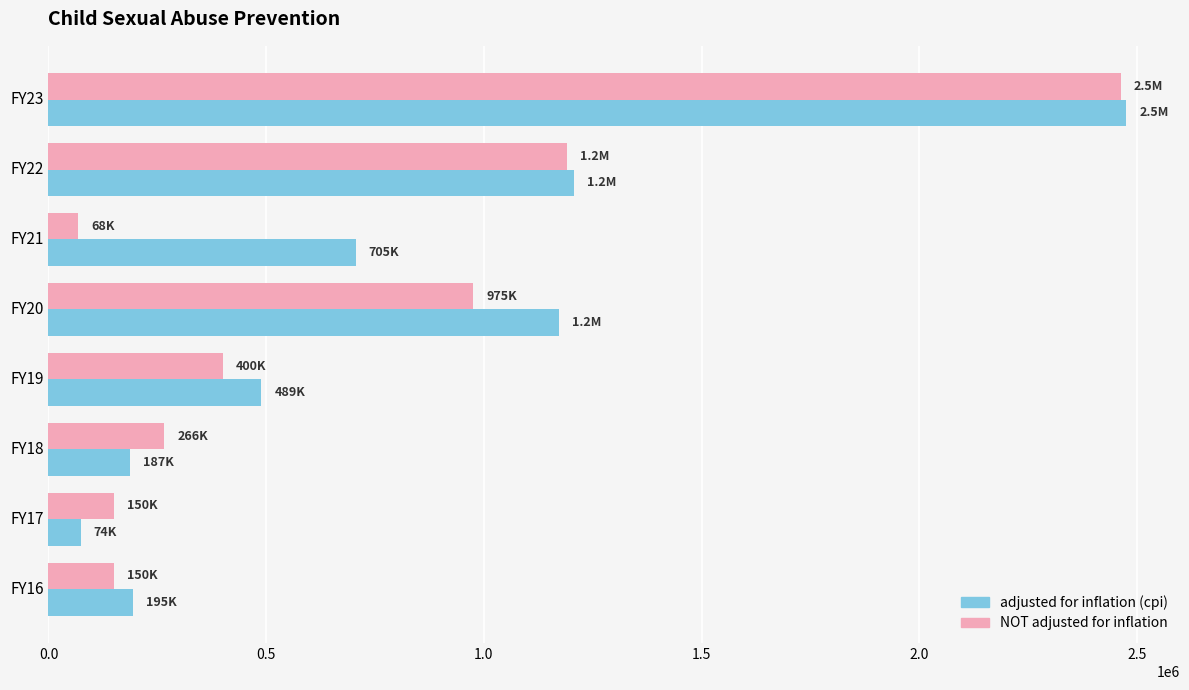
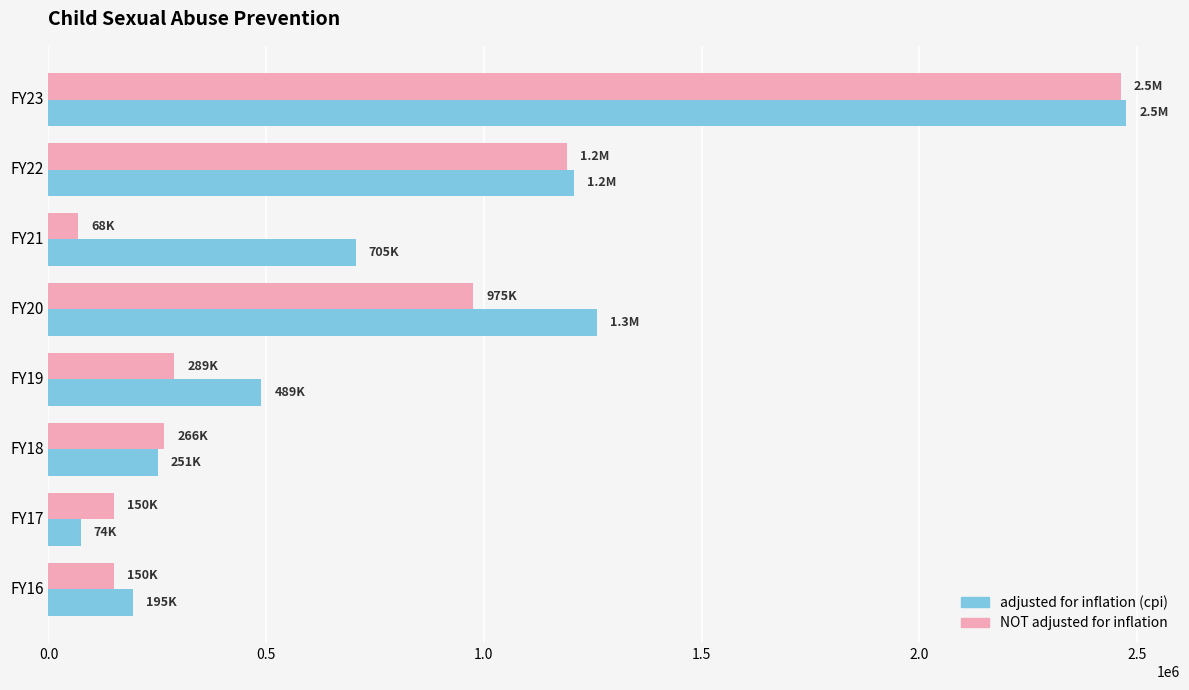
adjusted for inflation (cpi), FY20: 1.2M -> 1.3M
NOT adjusted for inflation, FY19: 400K -> 289K
adjusted for inflation (cpi), FY18: 187K -> 251K
